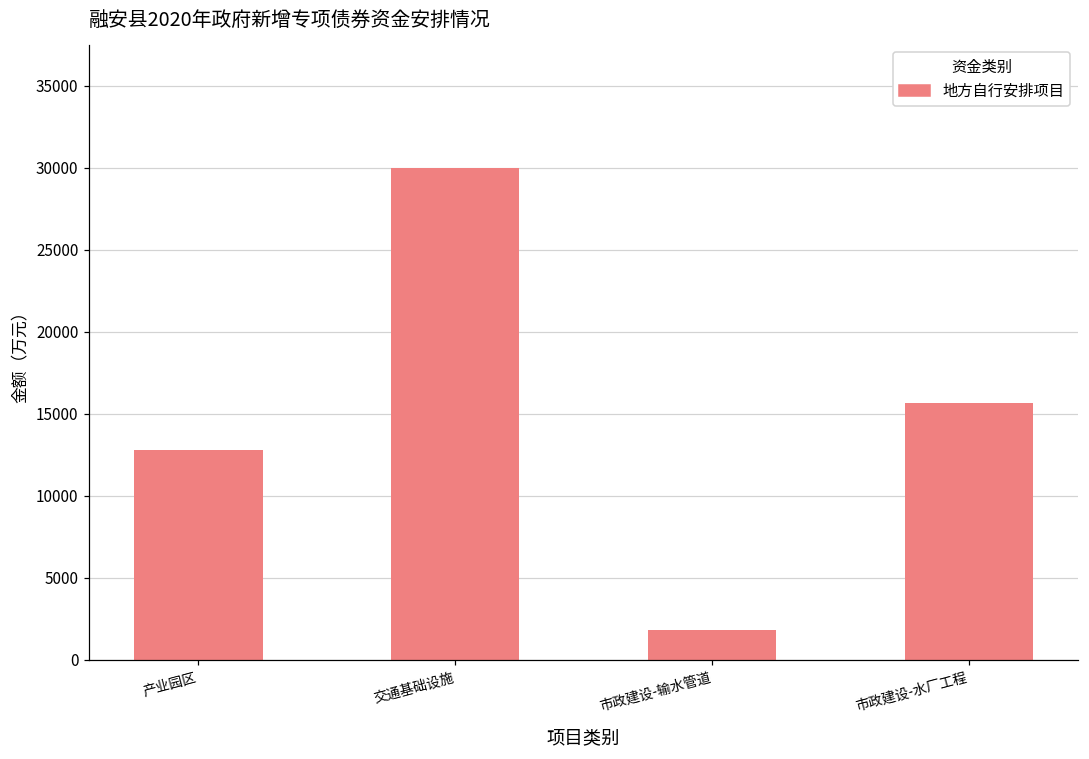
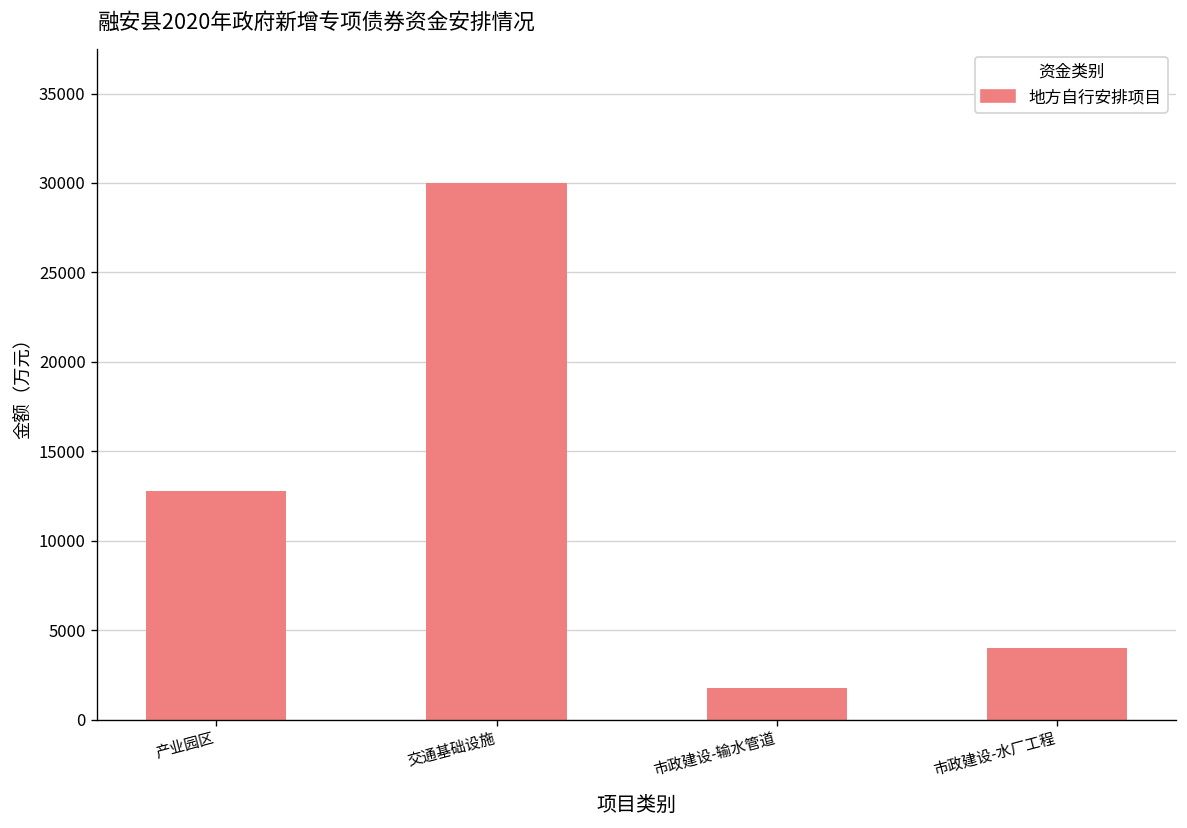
市政建设-水厂工程: 15600 -> 4000
